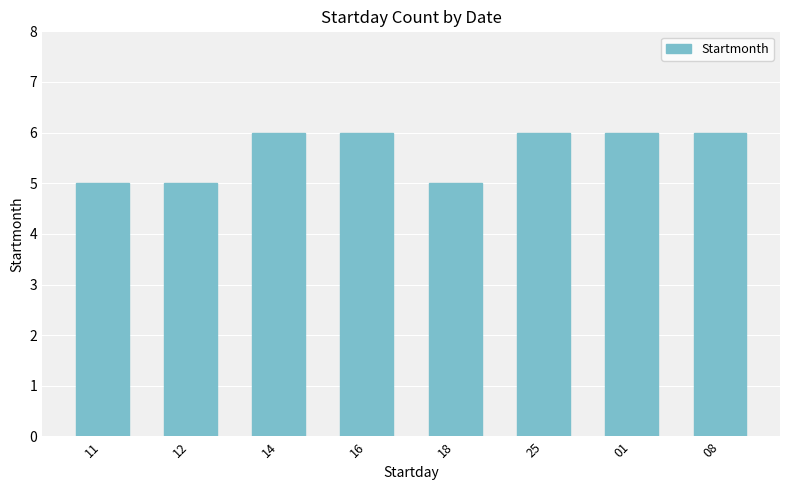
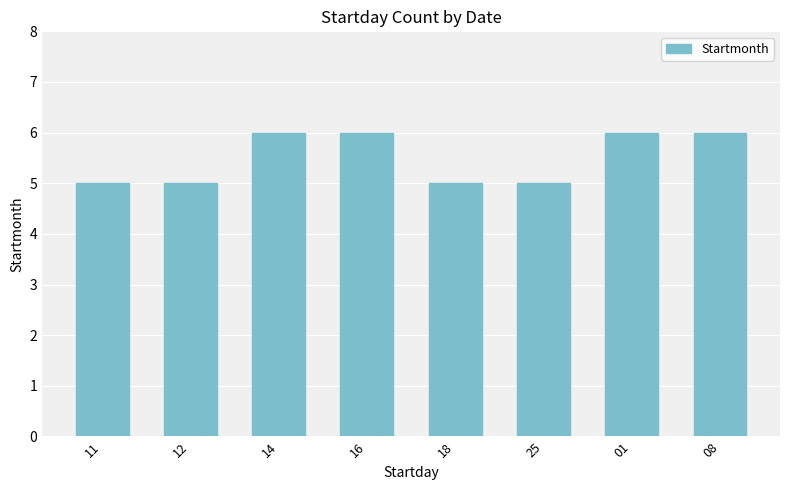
25: 6 -> 5
